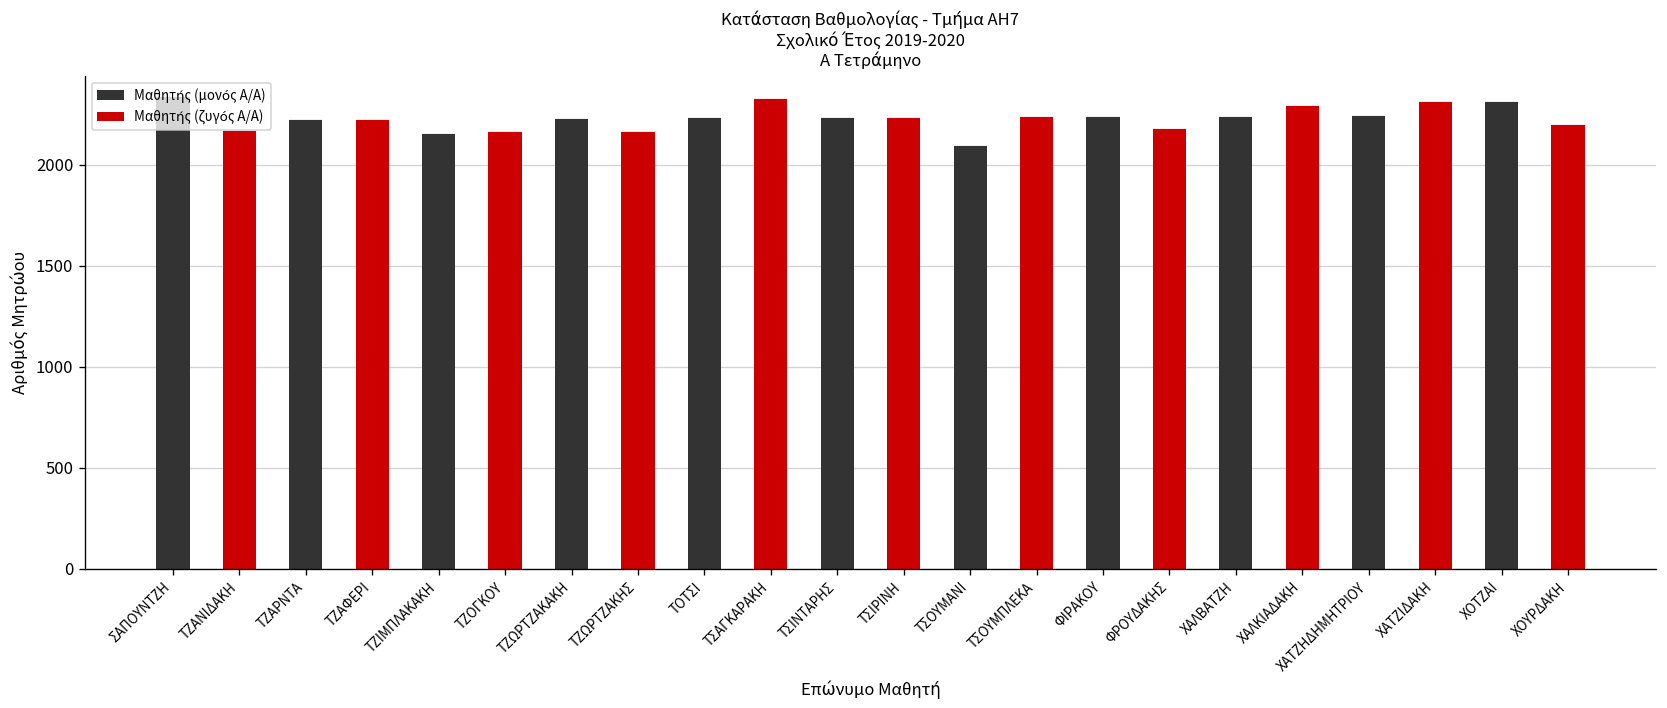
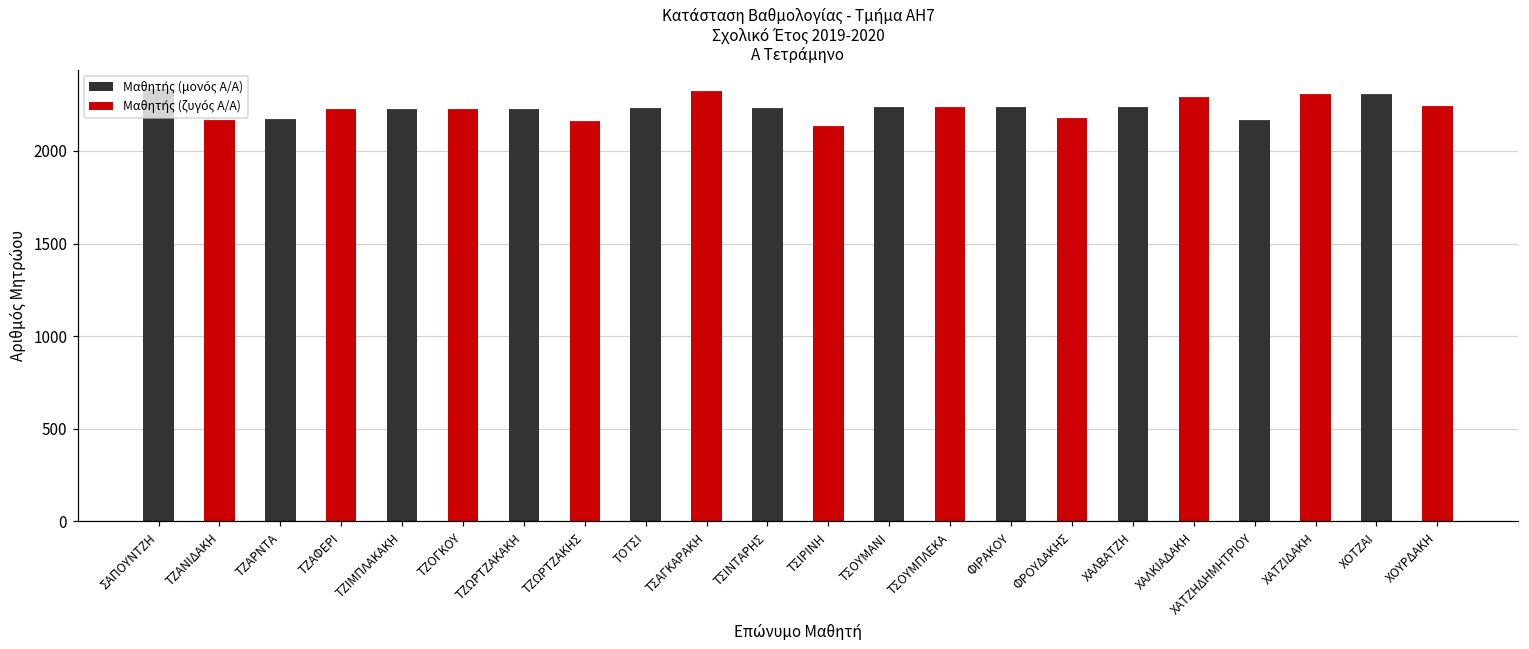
ΤΖΑΡΝΤΑ: 2210 -> 2160
ΤΖΙΜΠΛΑΚΑΚΗ: 2140 -> 2210
ΤΖΟΓΚΟΥ: 2150 -> 2220
ΤΣΙΡΙΝΗ: 2220 -> 2120
ΤΣΟΥΜΑΝΙ: 2080 -> 2220
ΧΑΤΖΗΔΗΜΗΤΡΙΟΥ: 2230 -> 2160
ΧΟΥΡΔΑΚΗ: 2180 -> 2230
